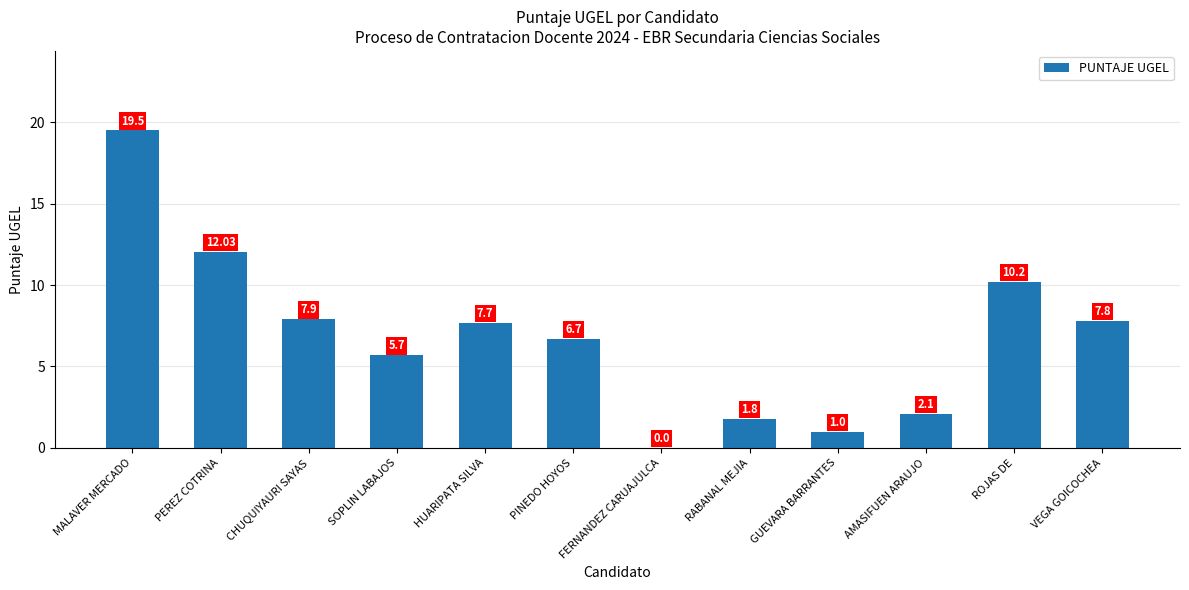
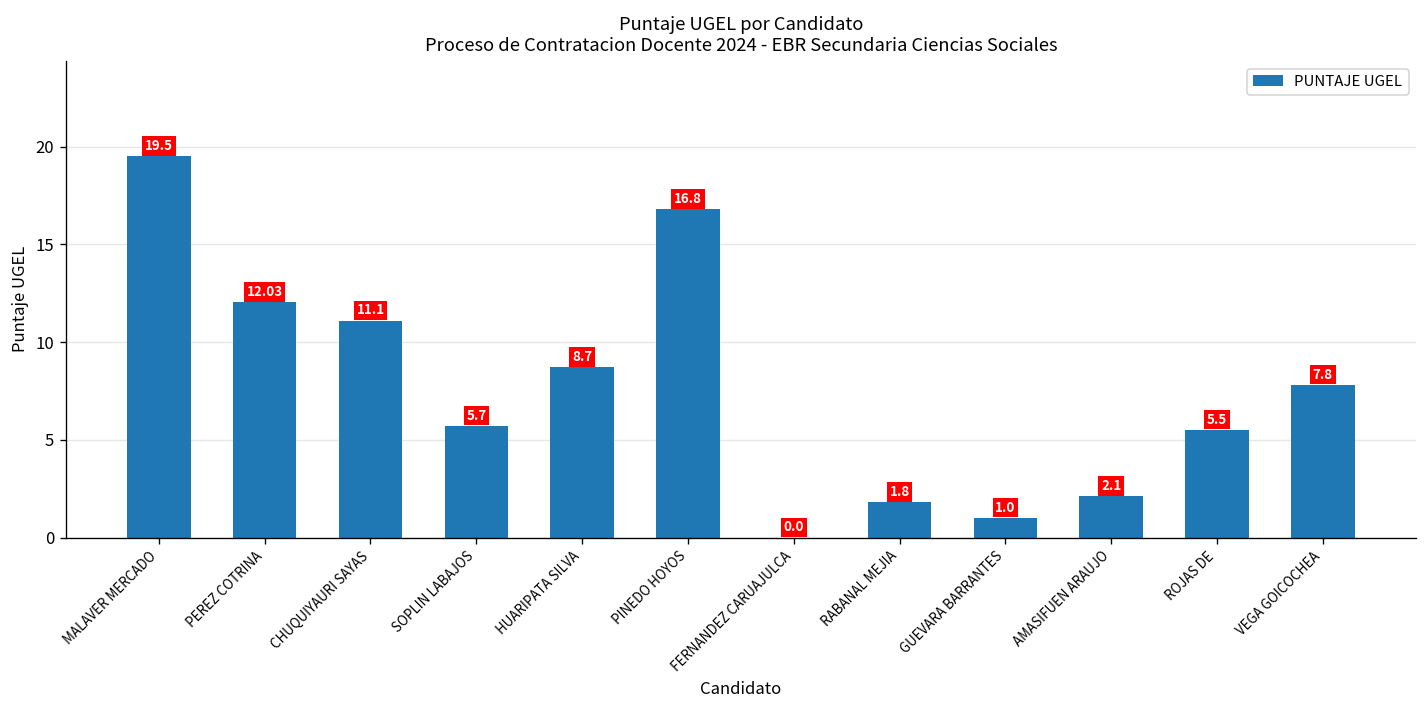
CHUQUIYAURI SAYAS: 7.9 -> 11.1
HUARIPATA SILVA: 7.7 -> 8.7
PINEDO HOYOS: 6.7 -> 16.8
ROJAS DE: 10.2 -> 5.5
